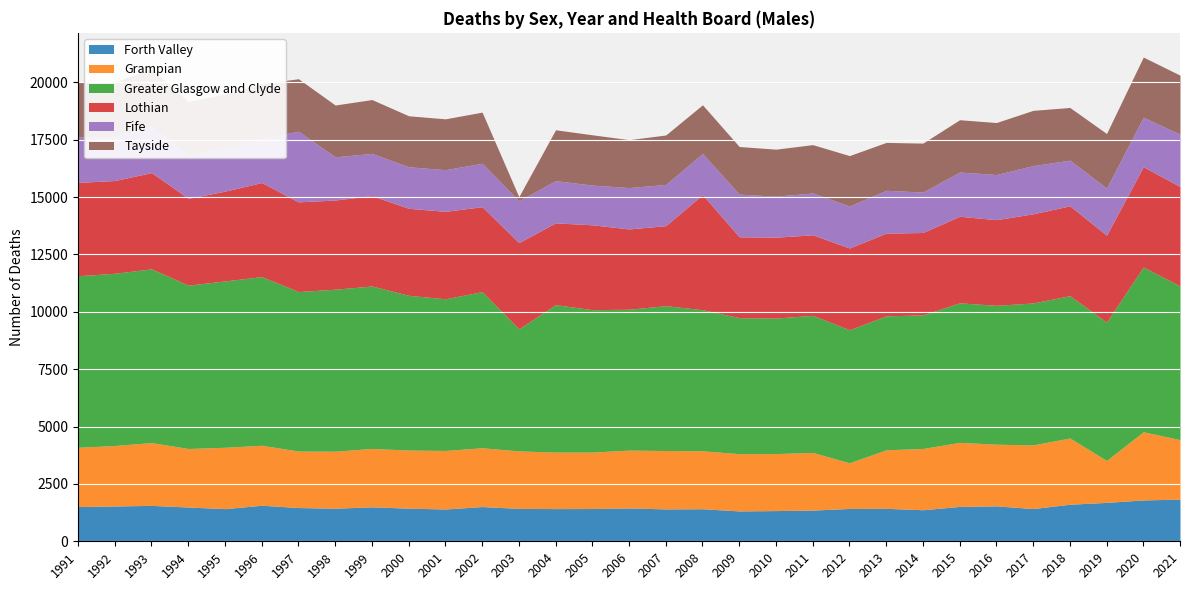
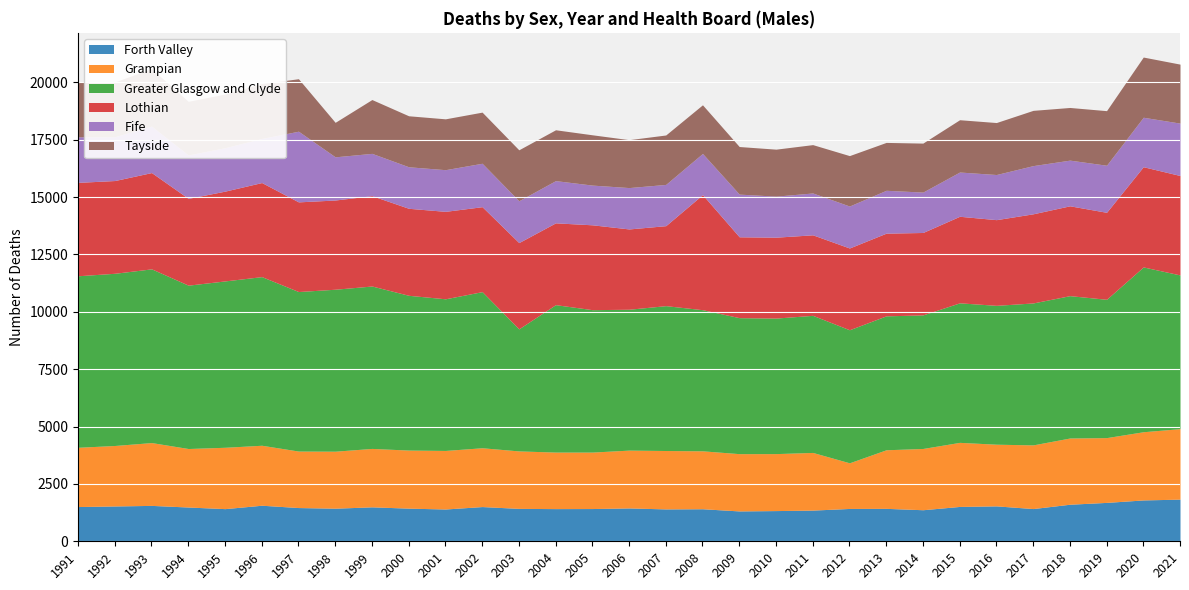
Tayside, 1998: 2300 -> 1500
Tayside, 2003: 200 -> 2200
Grampian, 2019: 1800 -> 2800
Grampian, 2021: 2600 -> 3100
